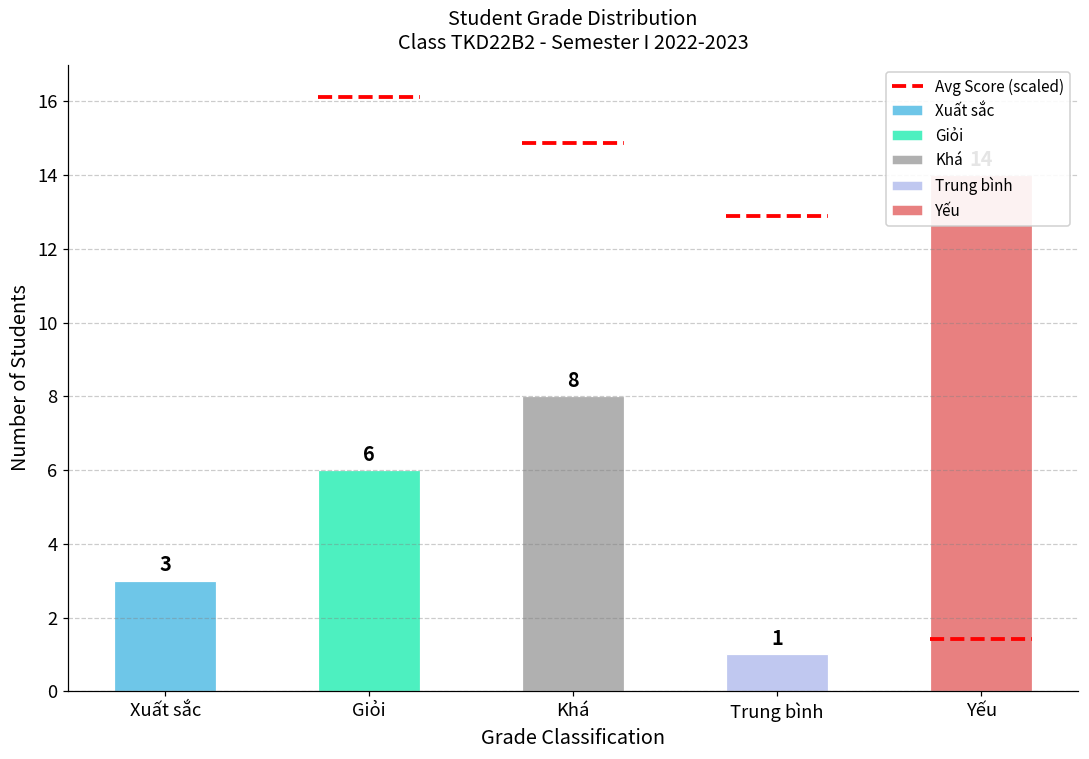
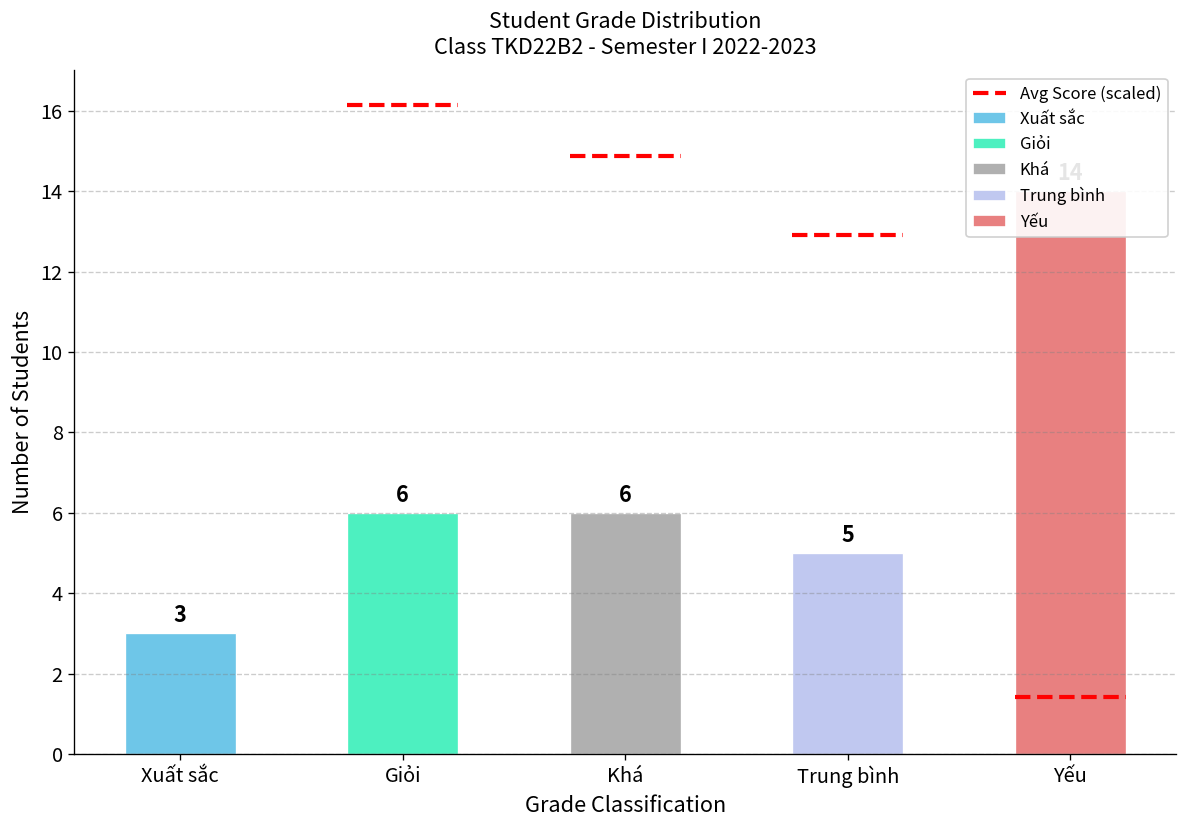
Khá: 8 -> 6
Trung bình: 1 -> 5
